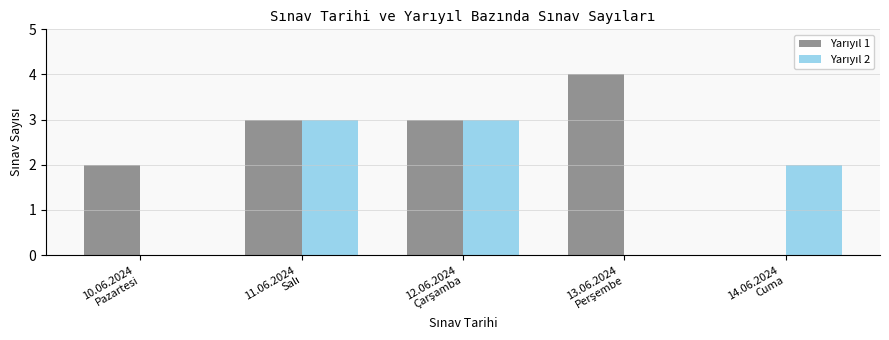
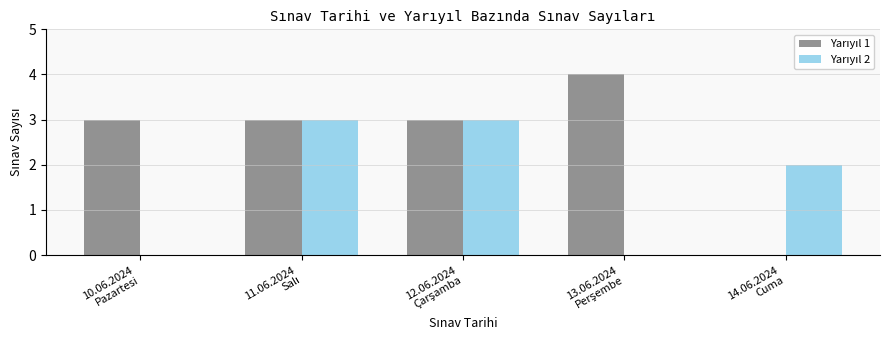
Yarıyıl 1, 10.06.2024 Pazartesi: 2 -> 3
